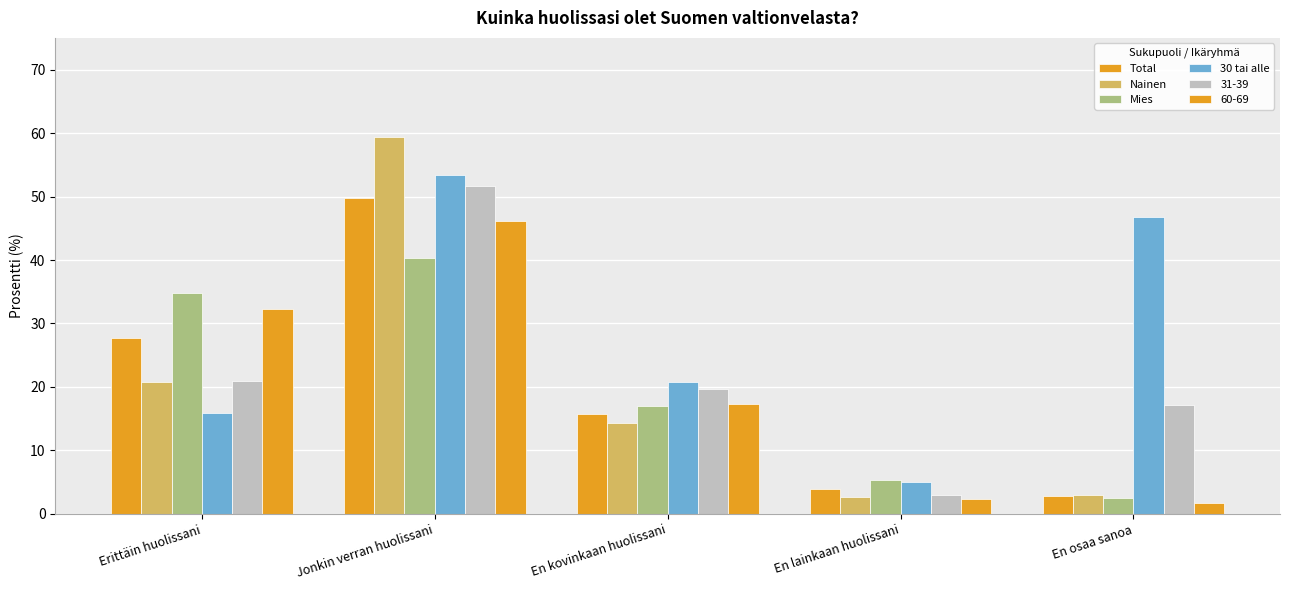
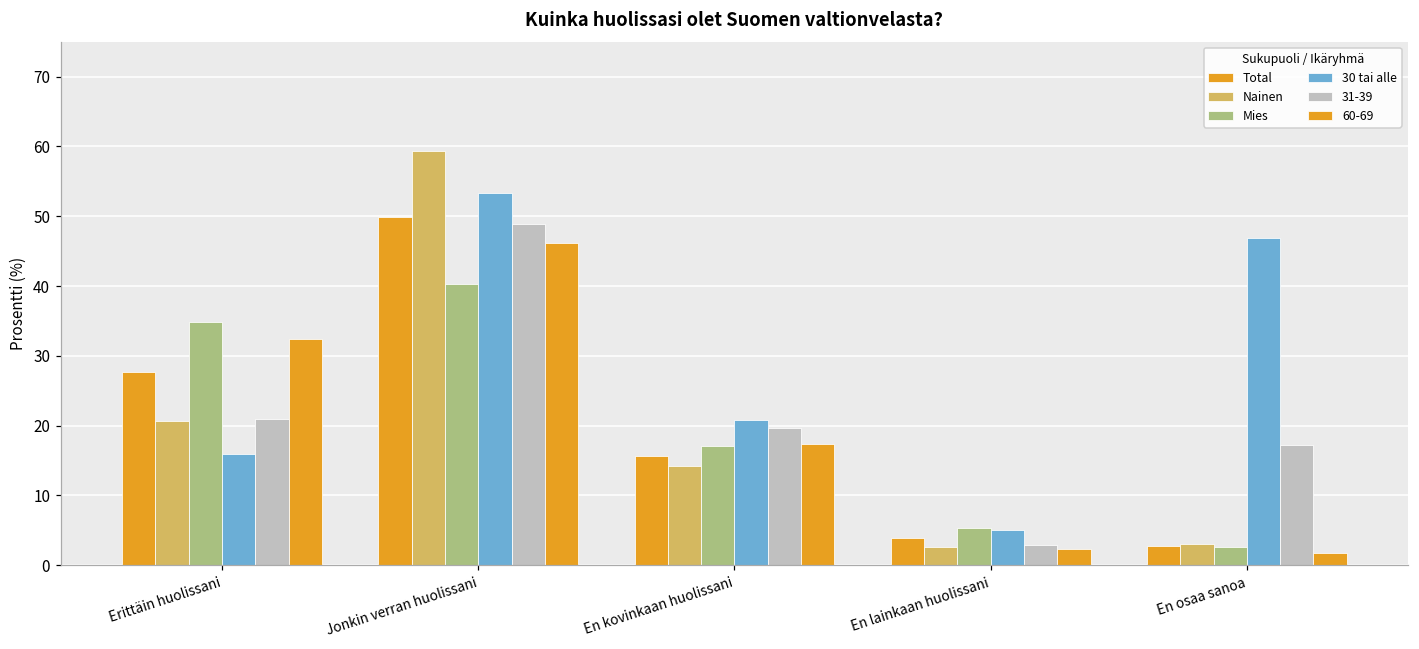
31-39, Jonkin verran huolissani: 52 -> 49
